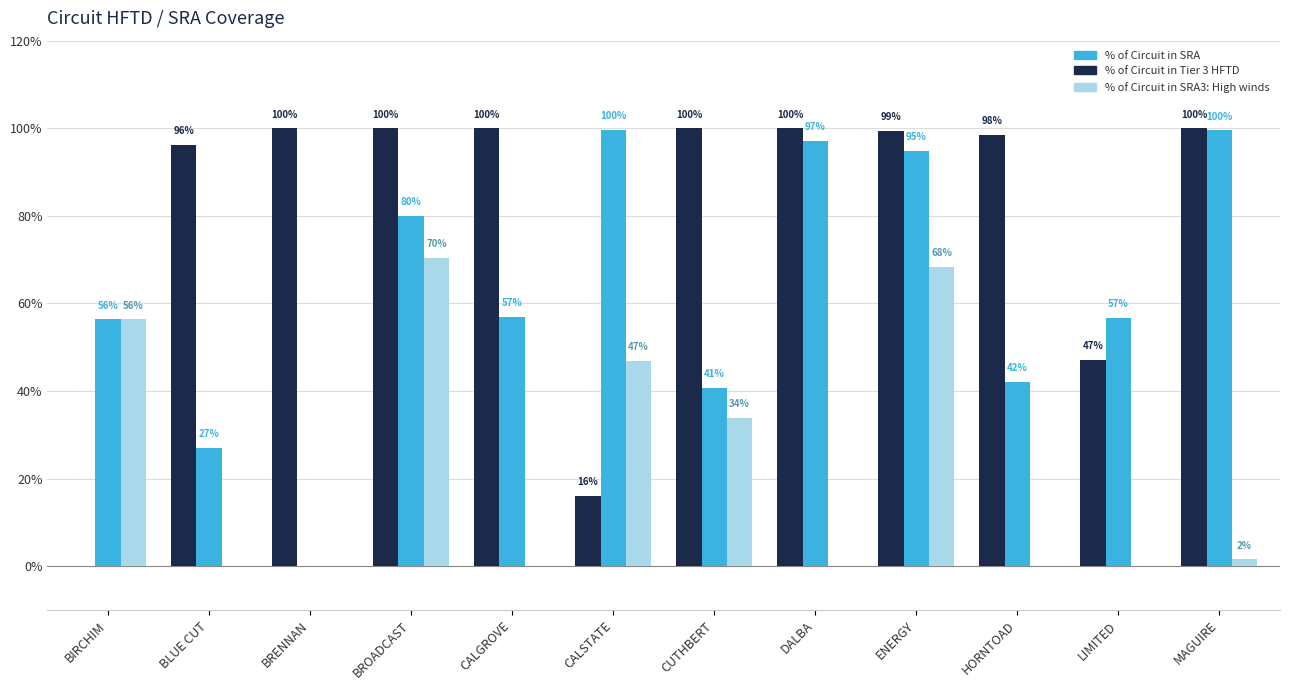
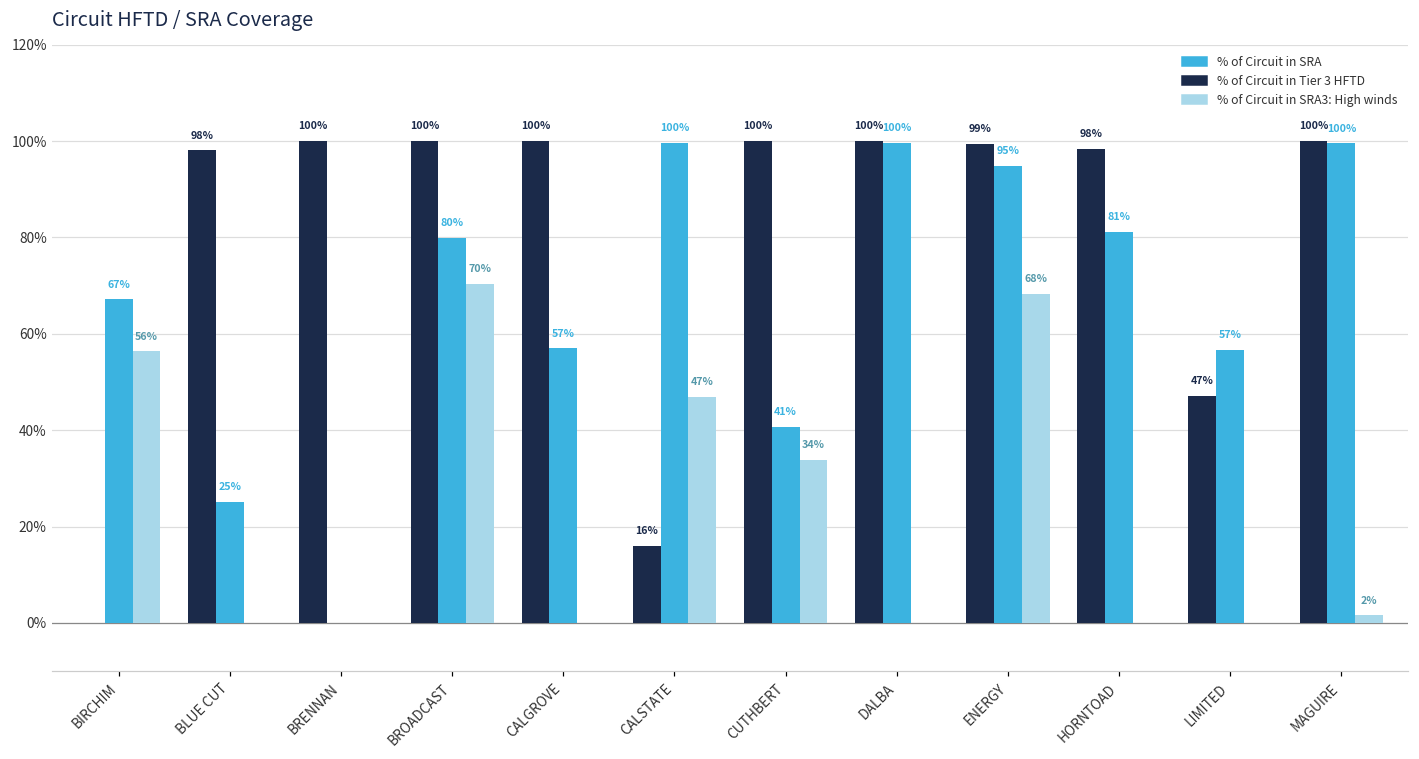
% of Circuit in SRA, BIRCHIM: 56% -> 67%
% of Circuit in Tier 3 HFTD, BLUE CUT: 96% -> 98%
% of Circuit in SRA, BLUE CUT: 27% -> 25%
% of Circuit in SRA, DALBA: 97% -> 100%
% of Circuit in SRA, HORNTOAD: 42% -> 81%
